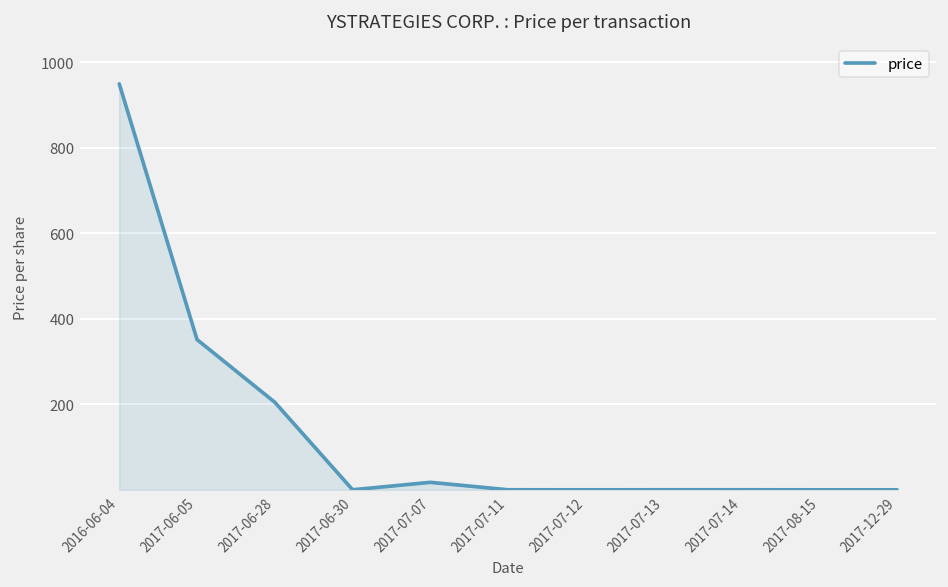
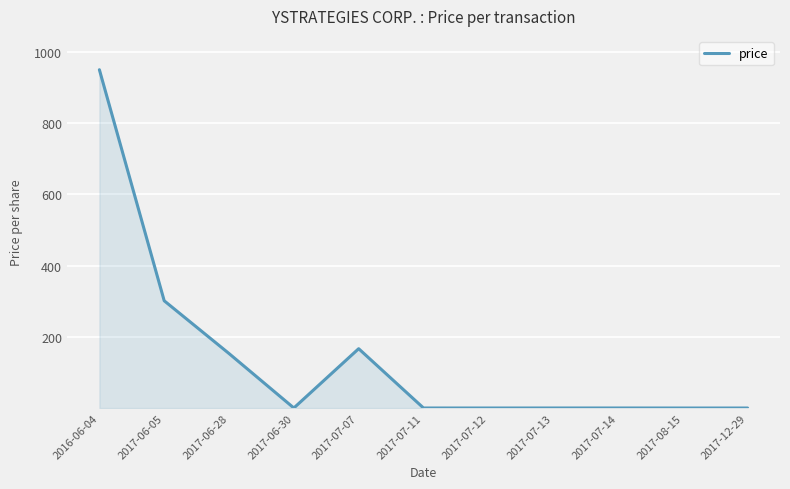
2017-06-05: 350 -> 300
2017-06-28: 200 -> 150
2017-07-07: 20 -> 170
